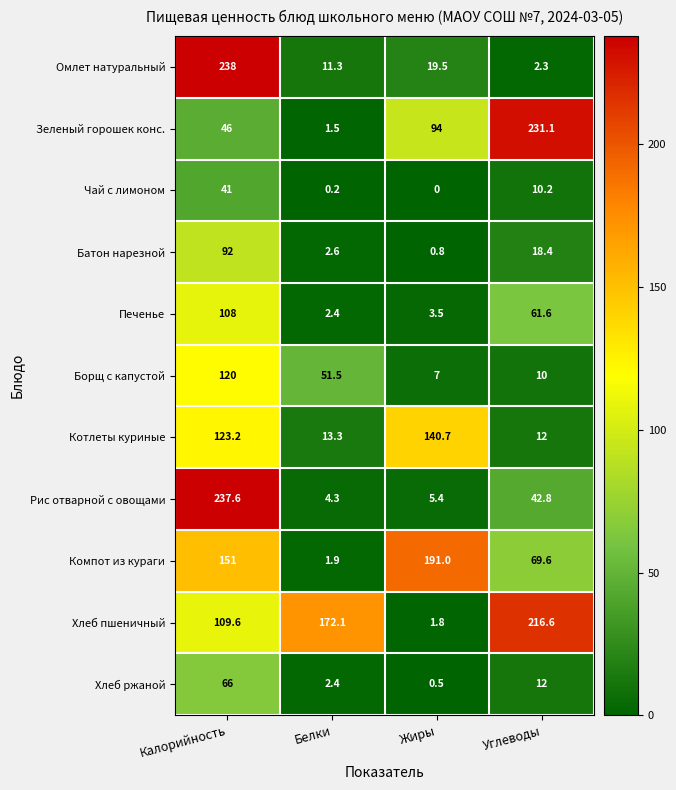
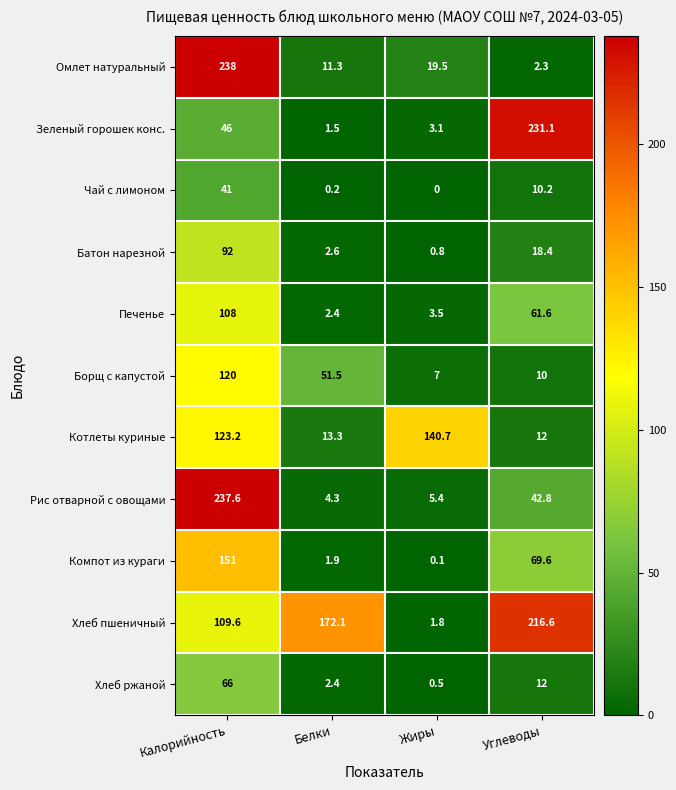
Зеленый горошек конс., Жиры: 94 -> 3.1
Компот из кураги, Жиры: 191.0 -> 0.1
